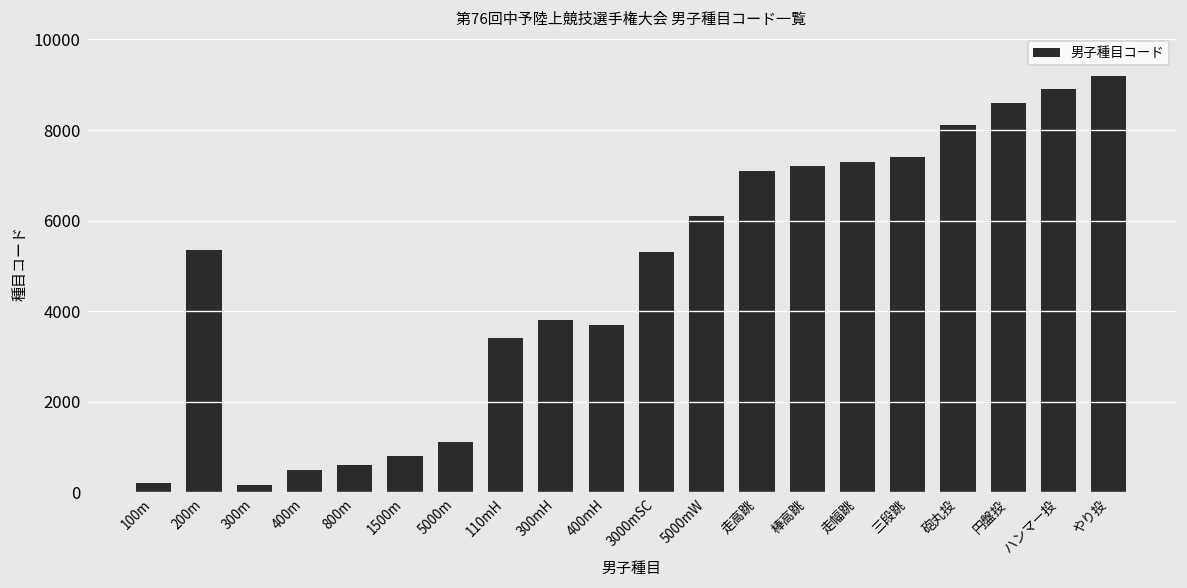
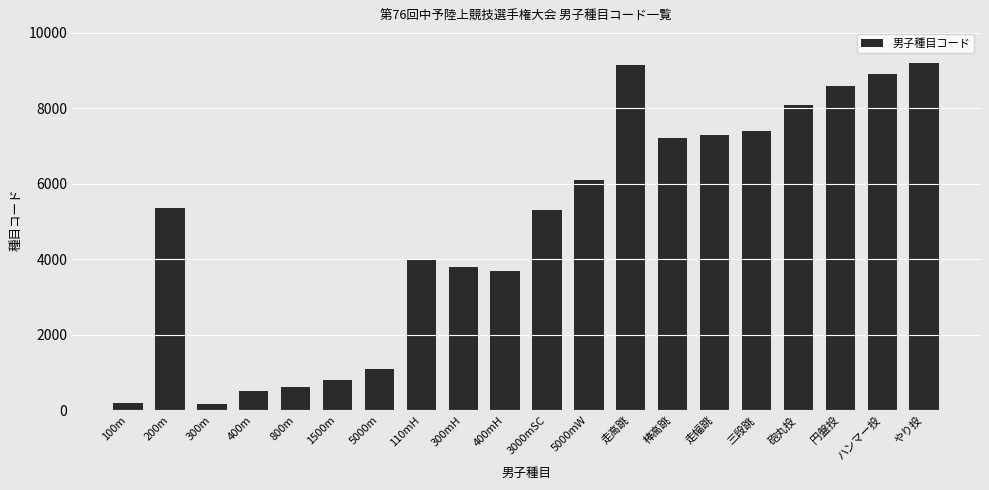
110mH: 3400 -> 4000
走高跳: 7100 -> 9200
